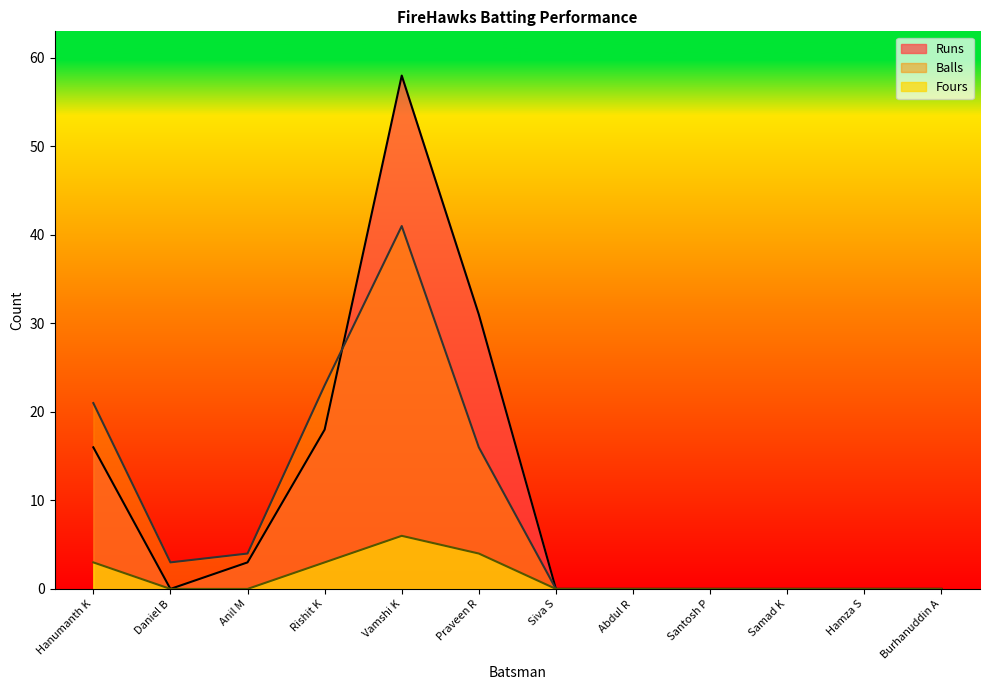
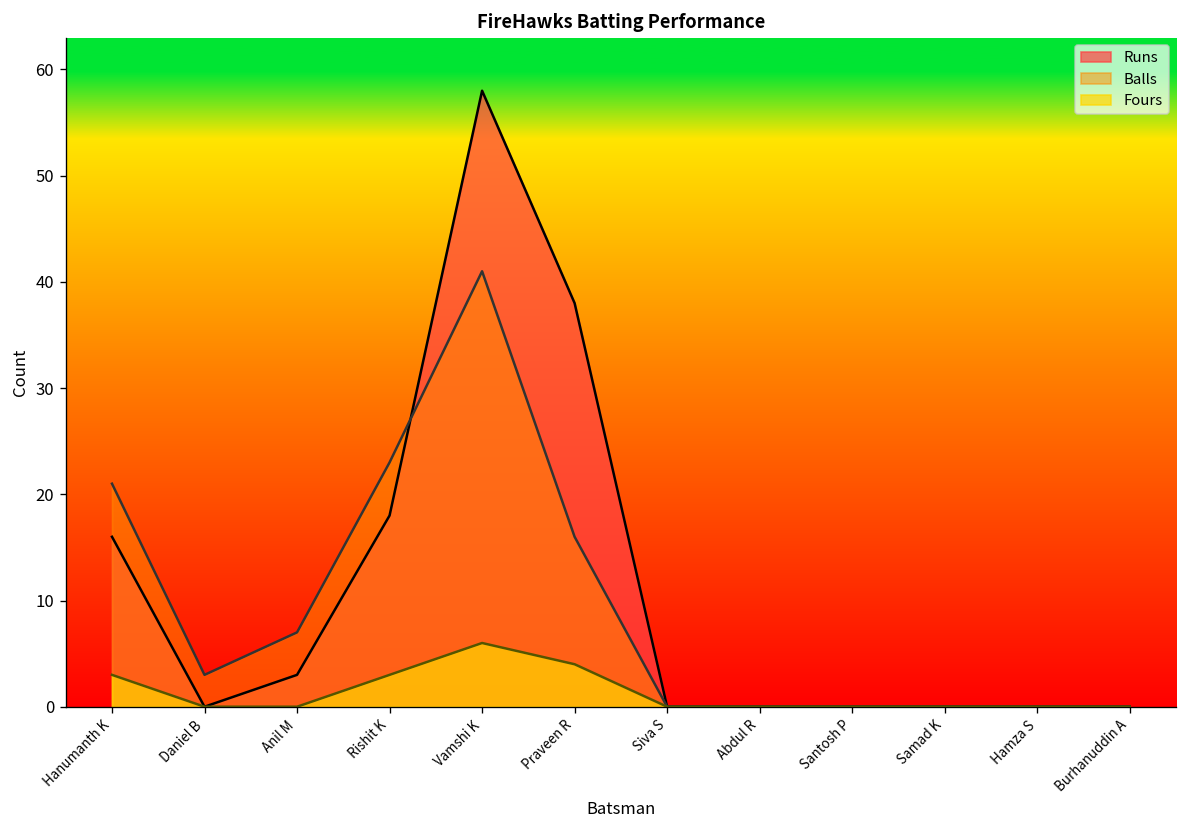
Balls, Anil M: 4 -> 7
Runs, Praveen R: 31 -> 38
